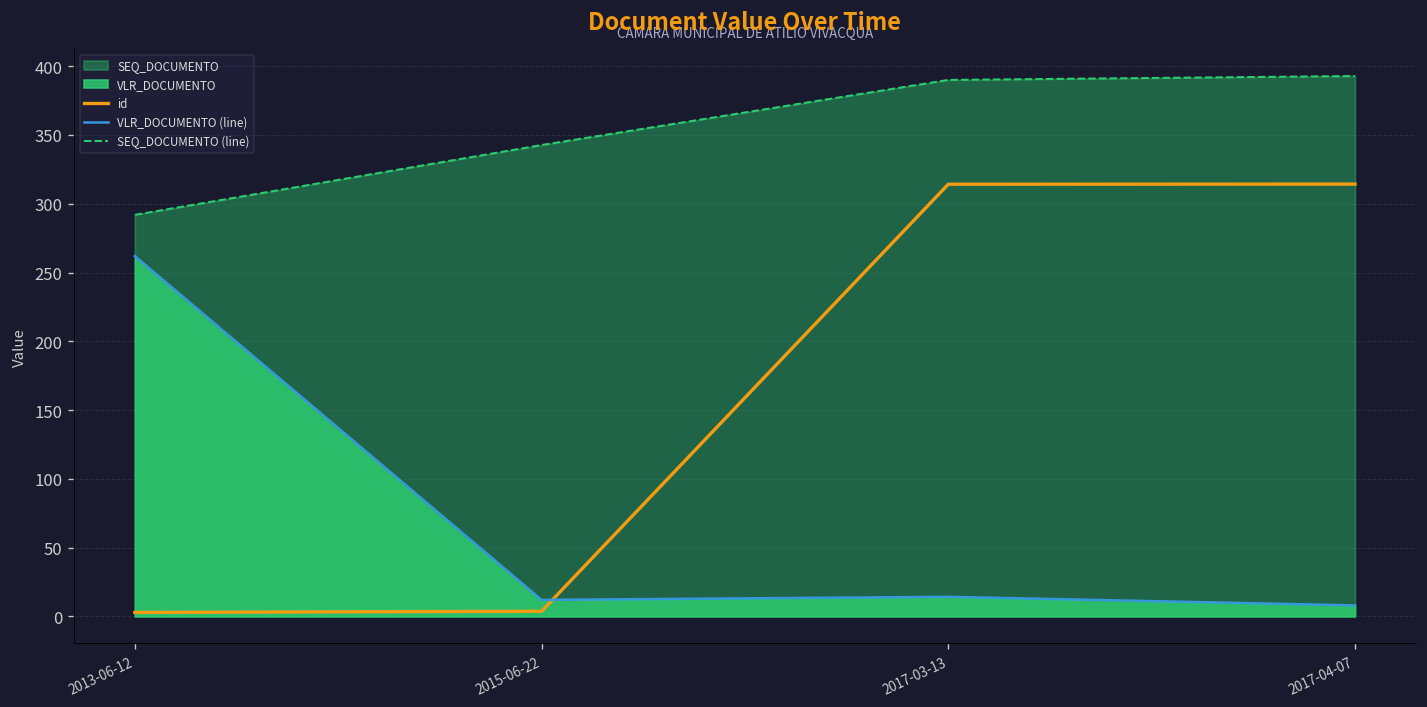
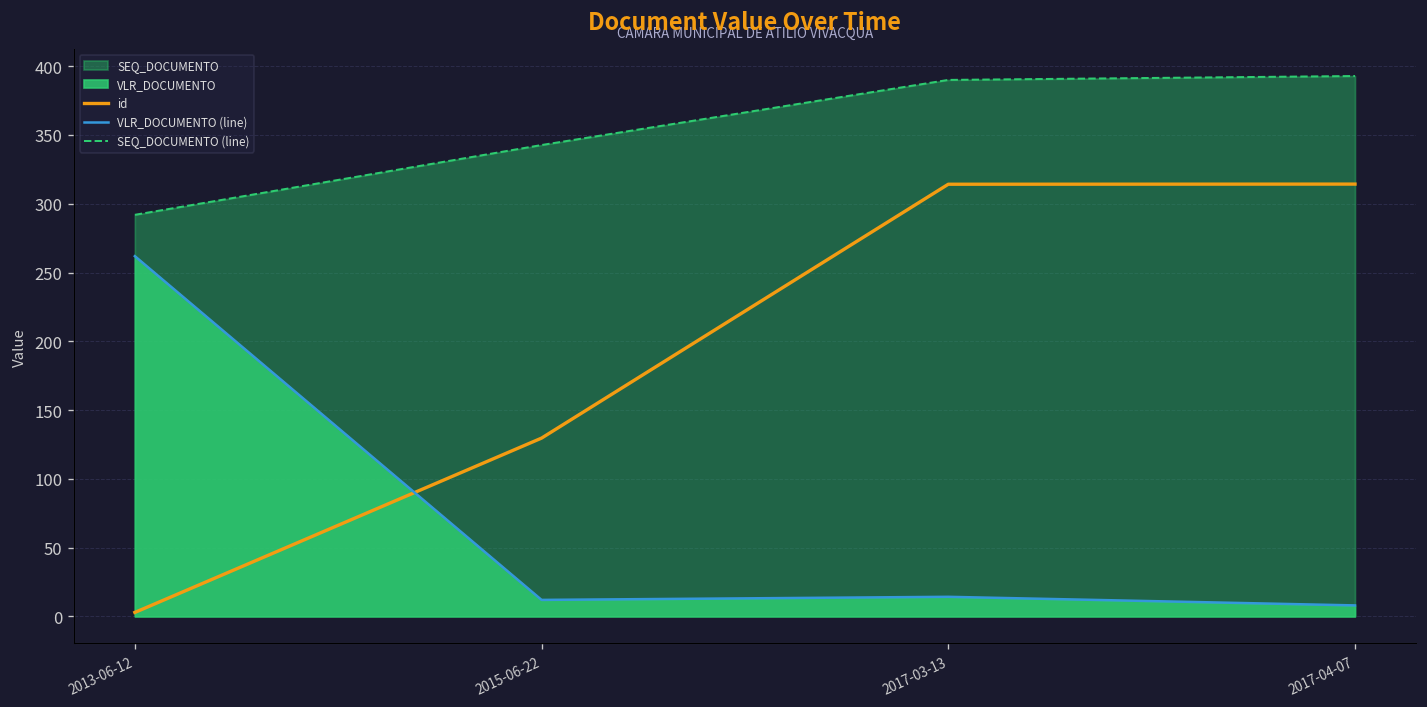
id, 2015-06-22: 4 -> 130
